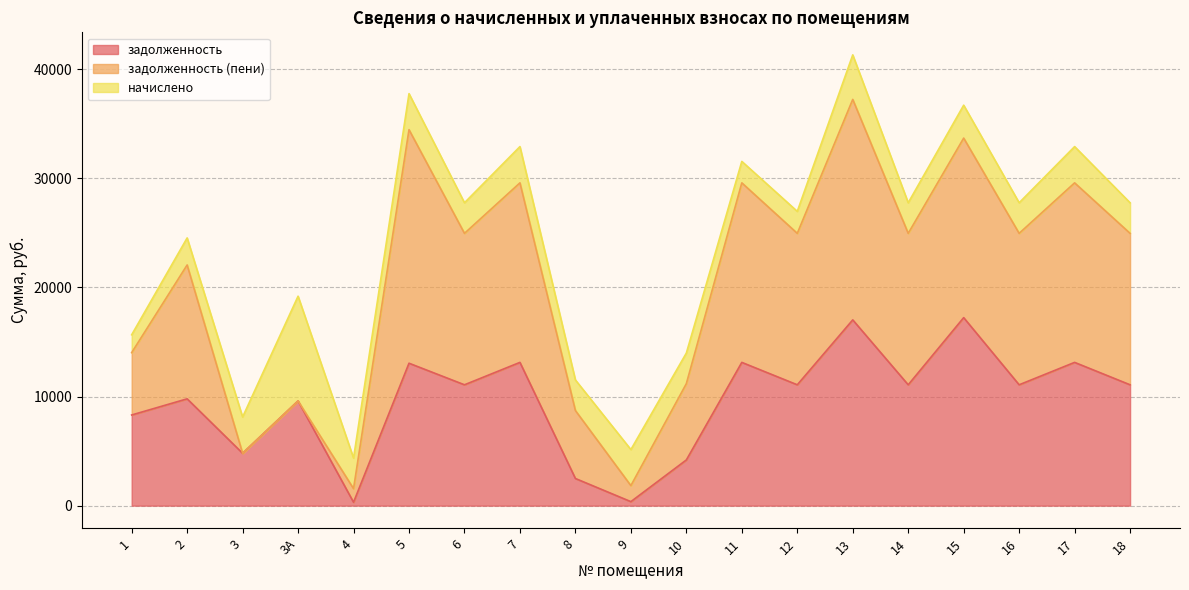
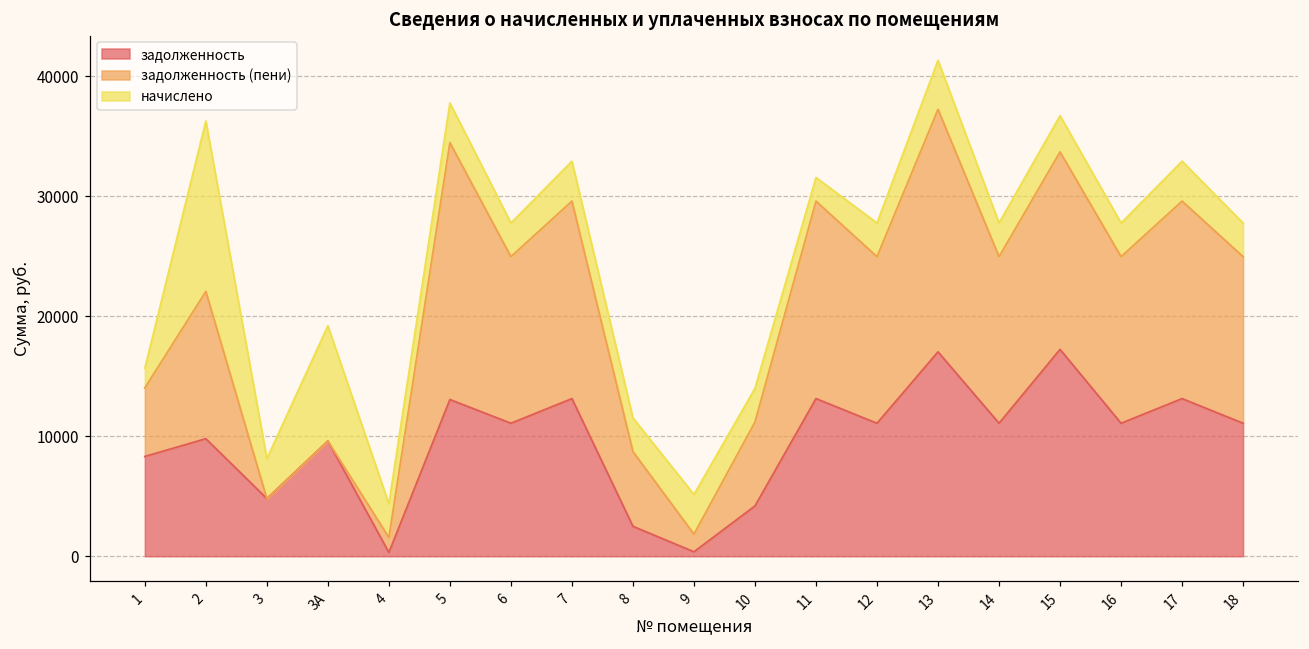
начислено, 2: 2500 -> 14200
начислено, 12: 2000 -> 2800
